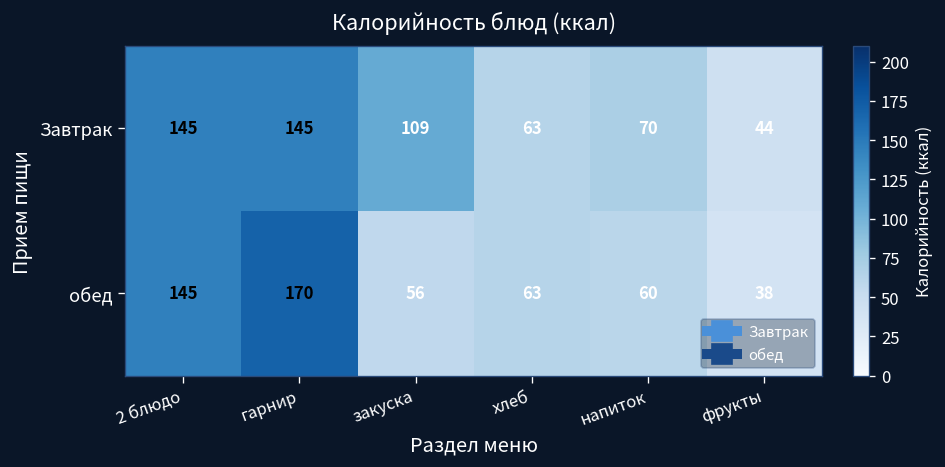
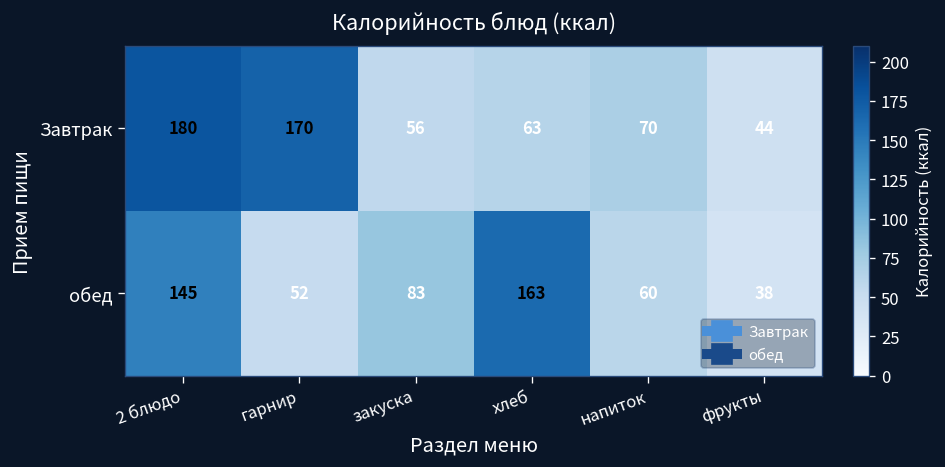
Завтрак, 2 блюдо: 145 -> 180
Завтрак, гарнир: 145 -> 170
Завтрак, закуска: 109 -> 56
обед, гарнир: 170 -> 52
обед, закуска: 56 -> 83
обед, хлеб: 63 -> 163
